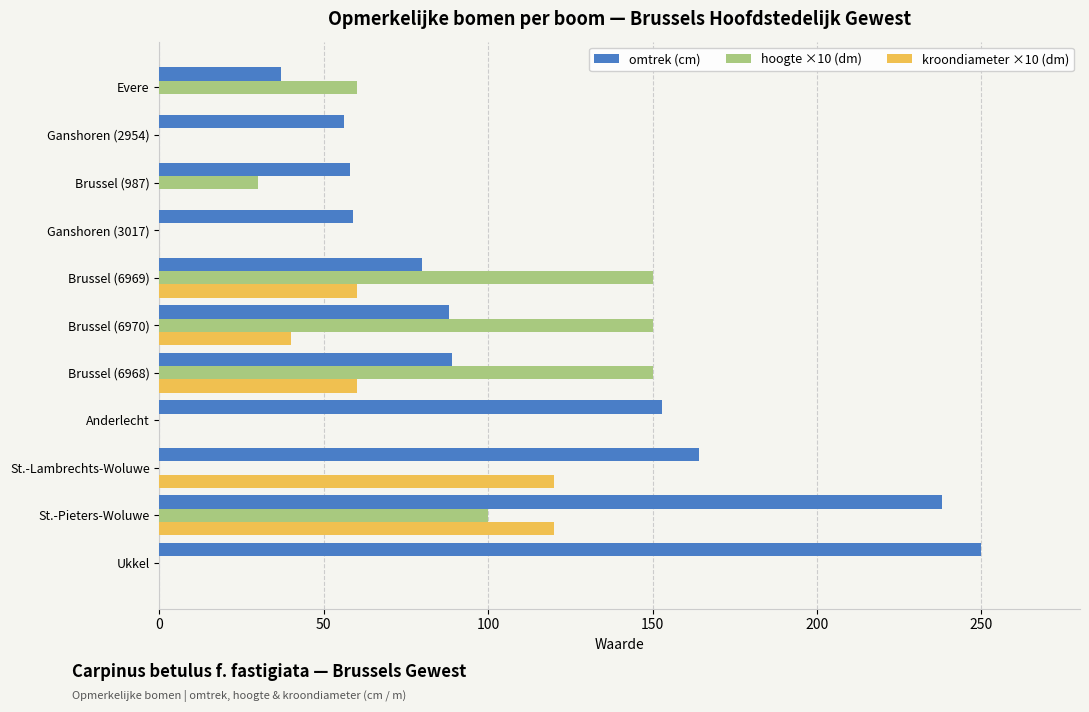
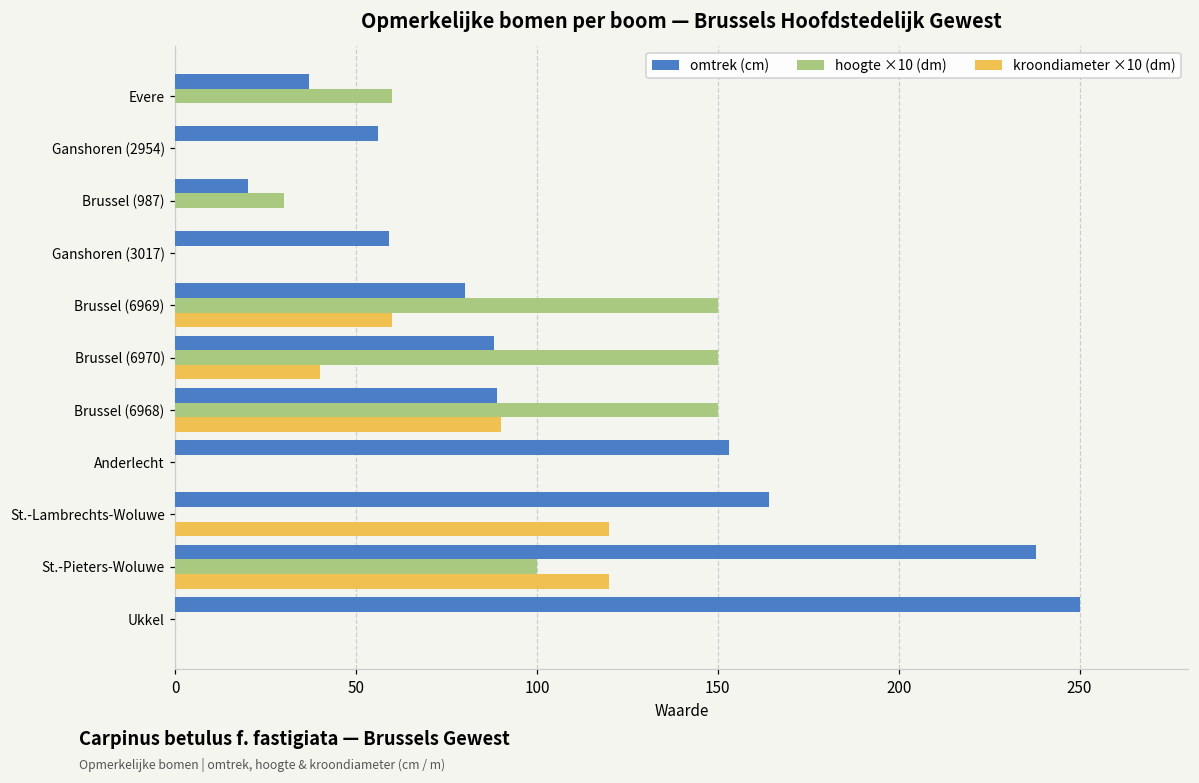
omtrek (cm), Brussel (987): 58 -> 20
kroondiameter ×10 (dm), Brussel (6968): 60 -> 90
